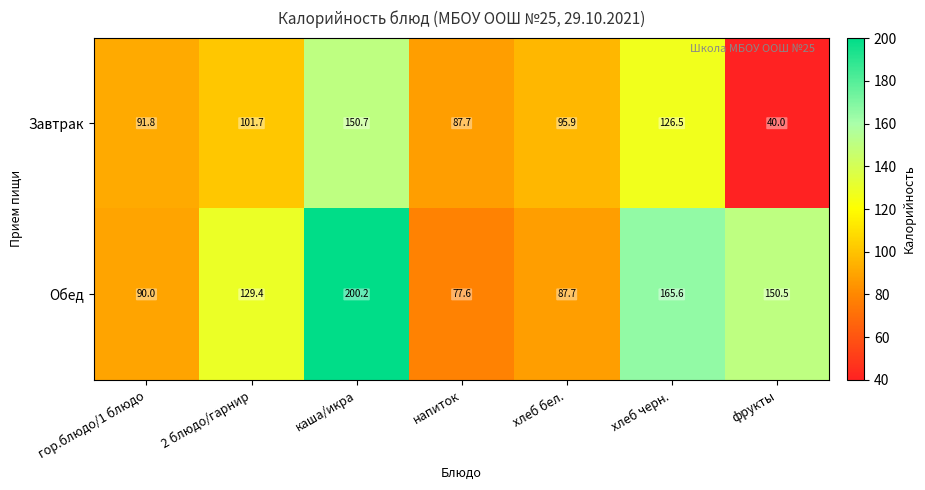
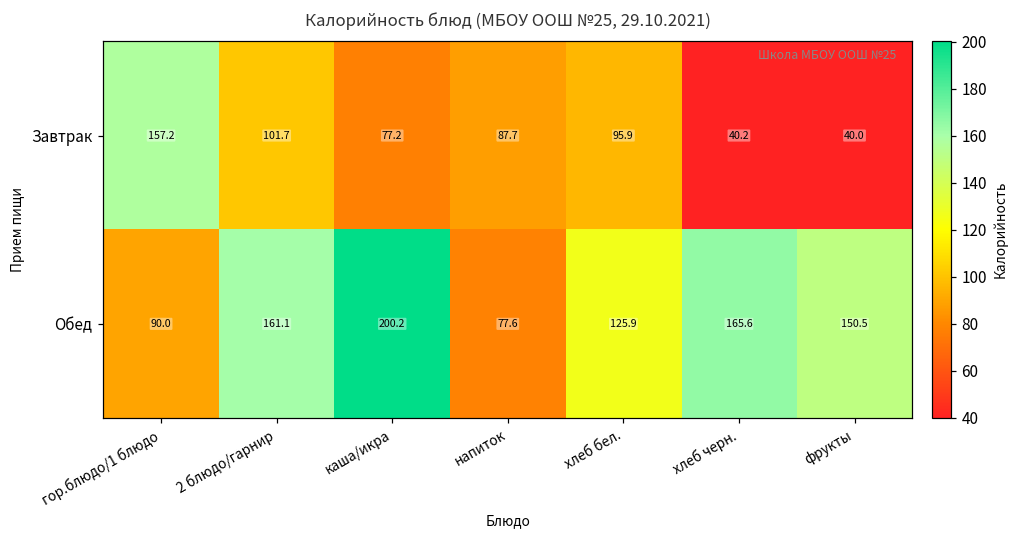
Завтрак, гор.блюдо/1 блюдо: 91.8 -> 157.2
Завтрак, каша/икра: 150.7 -> 77.2
Завтрак, хлеб черн.: 126.5 -> 40.2
Обед, 2 блюдо/гарнир: 129.4 -> 161.1
Обед, хлеб бел.: 87.7 -> 125.9
